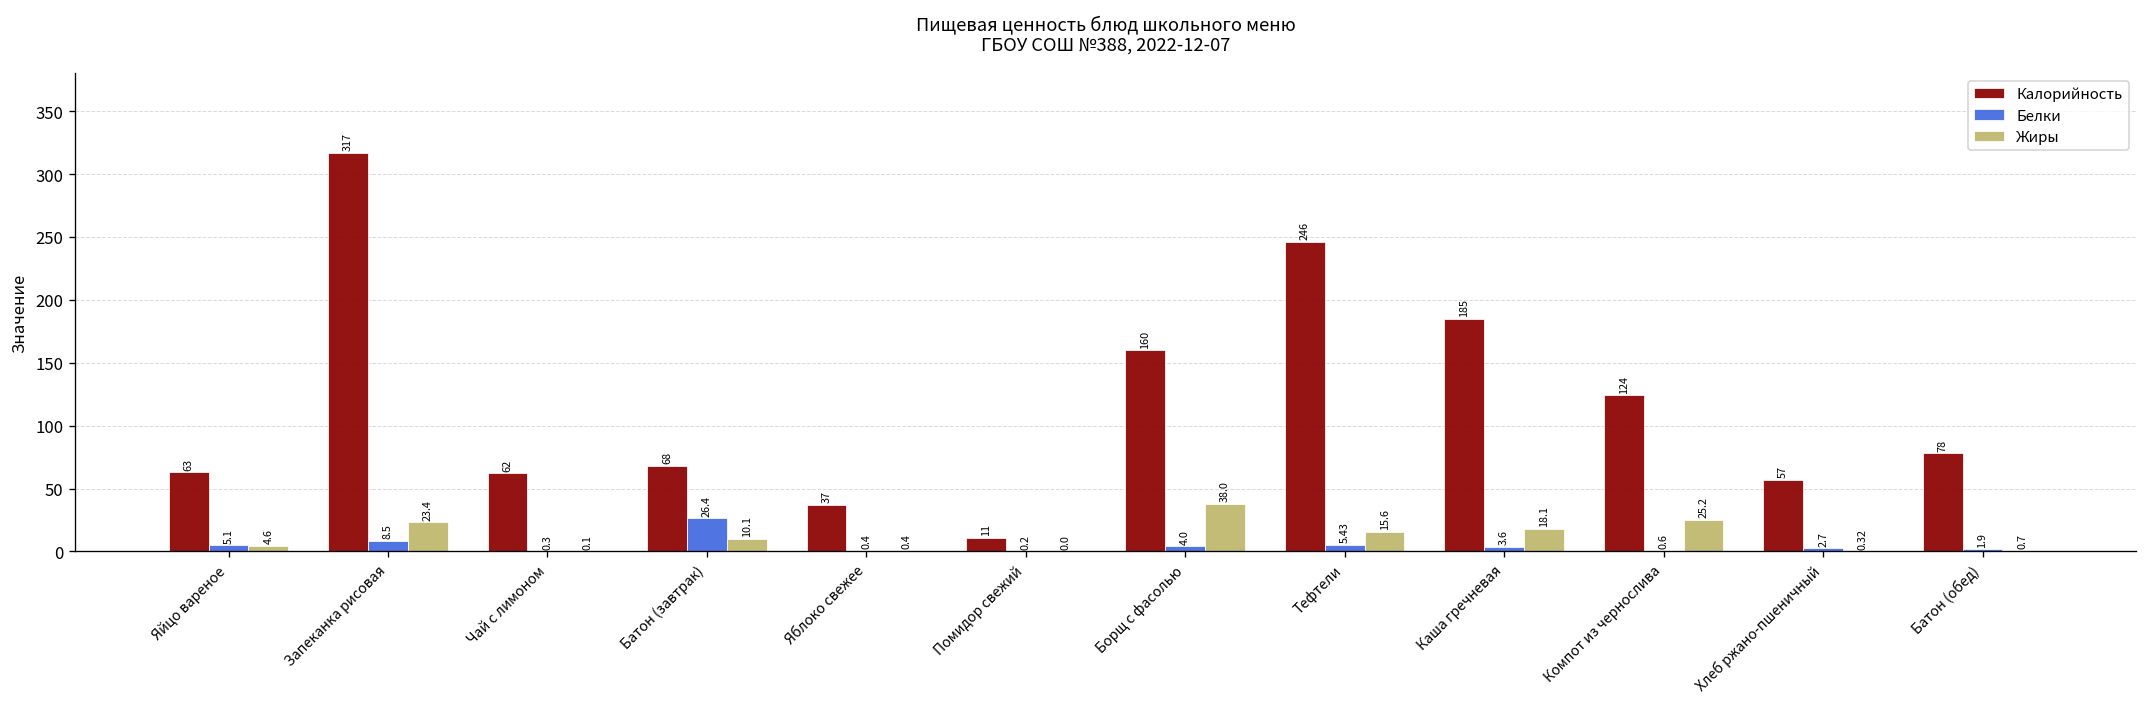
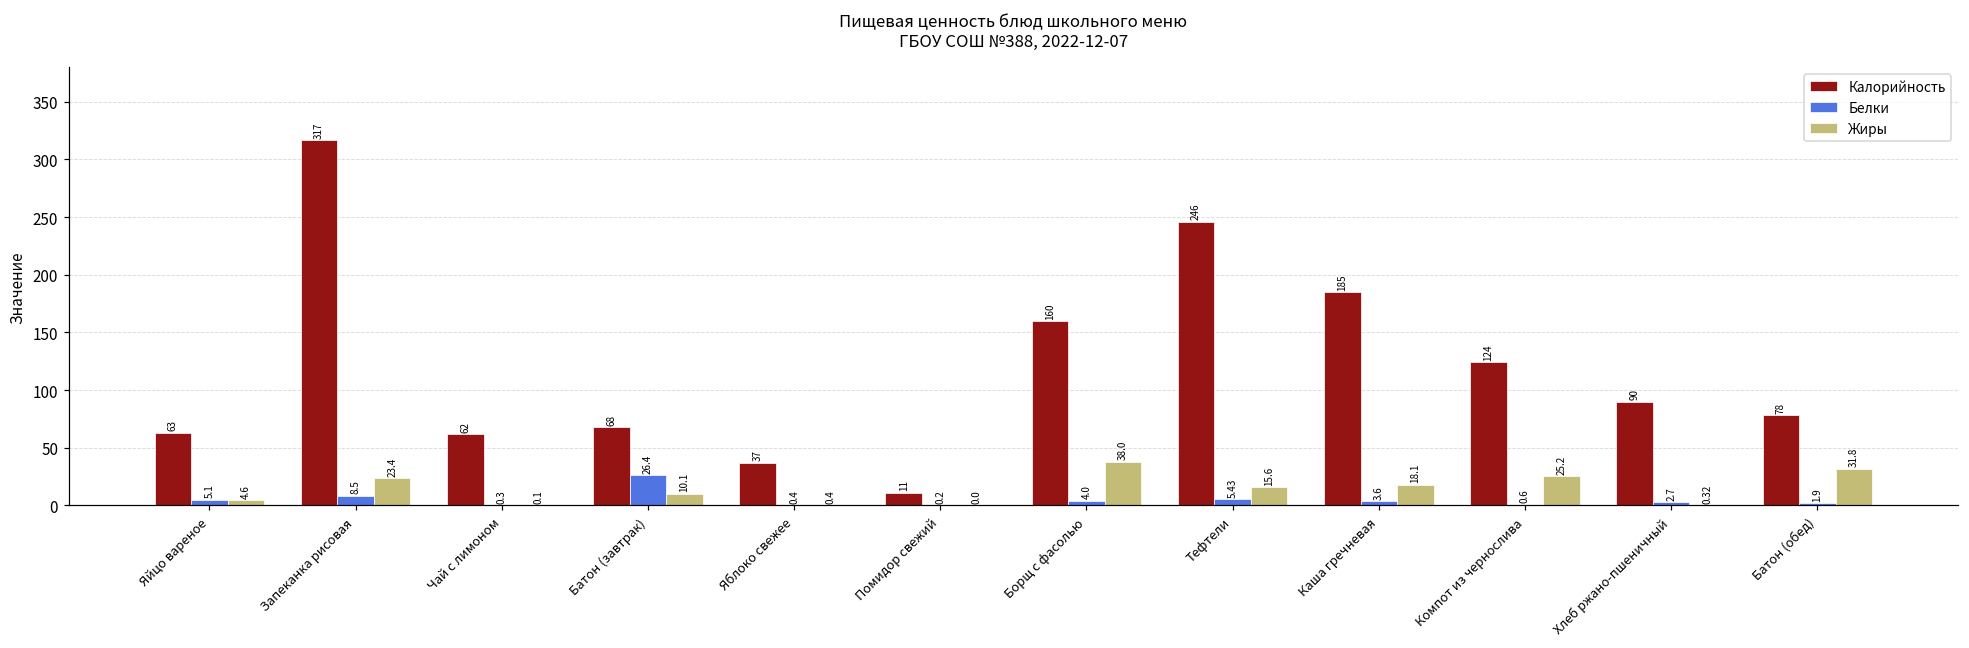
Калорийность, Хлеб ржано-пшеничный: 57 -> 90
Жиры, Батон (обед): 0.7 -> 31.8
